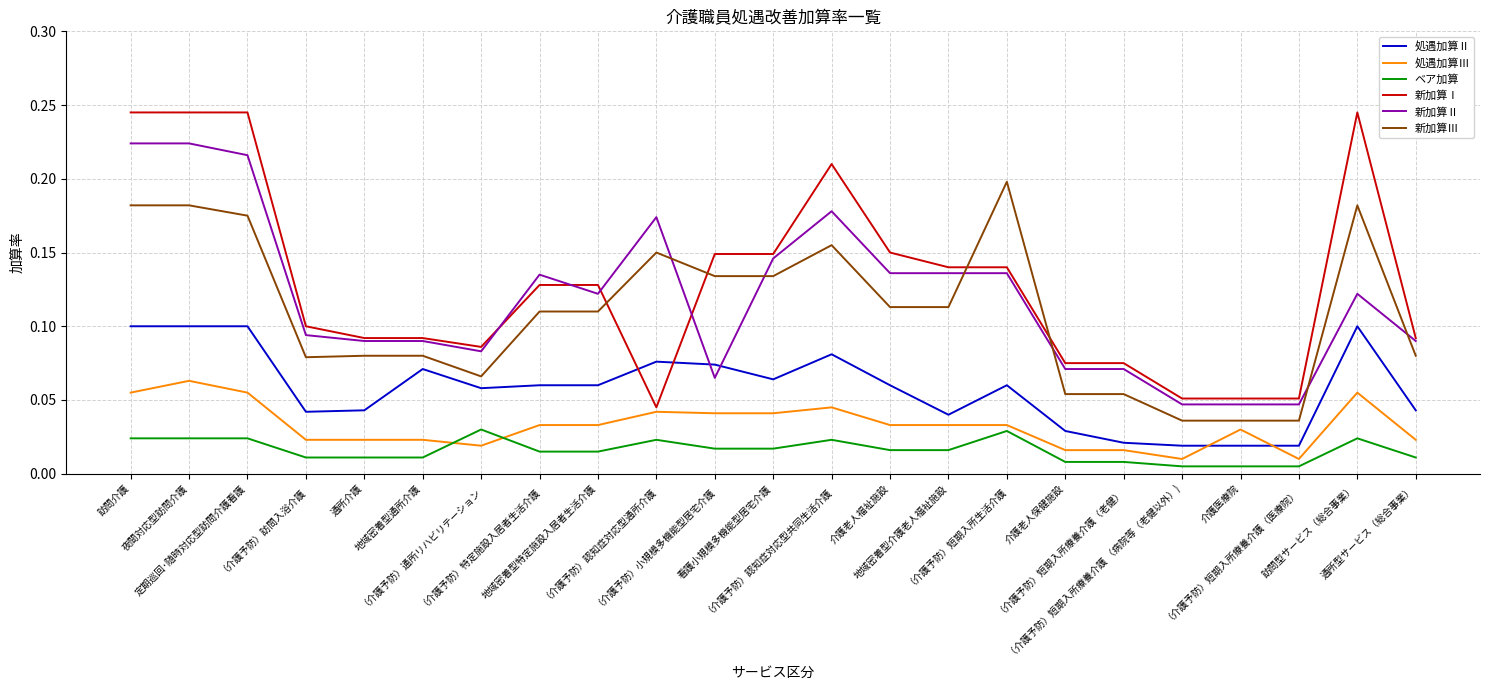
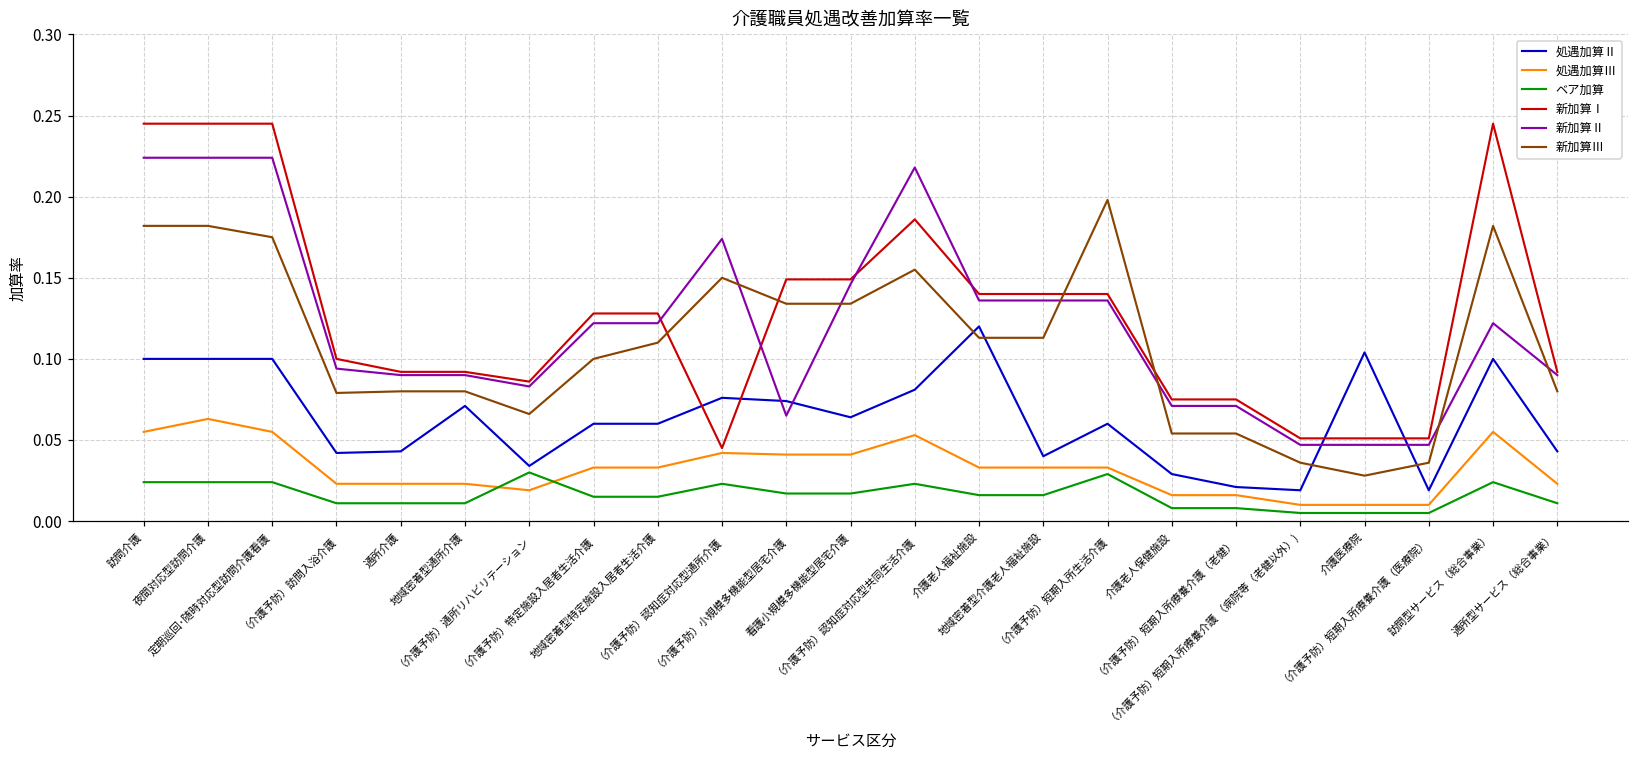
新加算Ⅱ, 定期巡回･随時対応型訪問介護看護: 0.216 -> 0.224
処遇加算Ⅱ, （介護予防）通所リハビリテーション: 0.058 -> 0.034
新加算Ⅱ, （介護予防）特定施設入居者生活介護: 0.135 -> 0.122
新加算Ⅲ, （介護予防）特定施設入居者生活介護: 0.11 -> 0.10
処遇加算Ⅲ, （介護予防）認知症対応型共同生活介護: 0.045 -> 0.053
新加算Ⅰ, （介護予防）認知症対応型共同生活介護: 0.210 -> 0.186
新加算Ⅱ, （介護予防）認知症対応型共同生活介護: 0.178 -> 0.218
処遇加算Ⅱ, 介護老人福祉施設: 0.06 -> 0.12
新加算Ⅰ, 介護老人福祉施設: 0.15 -> 0.14
処遇加算Ⅱ, 介護医療院: 0.019 -> 0.104
処遇加算Ⅲ, 介護医療院: 0.03 -> 0.01
新加算Ⅲ, 介護医療院: 0.036 -> 0.028
